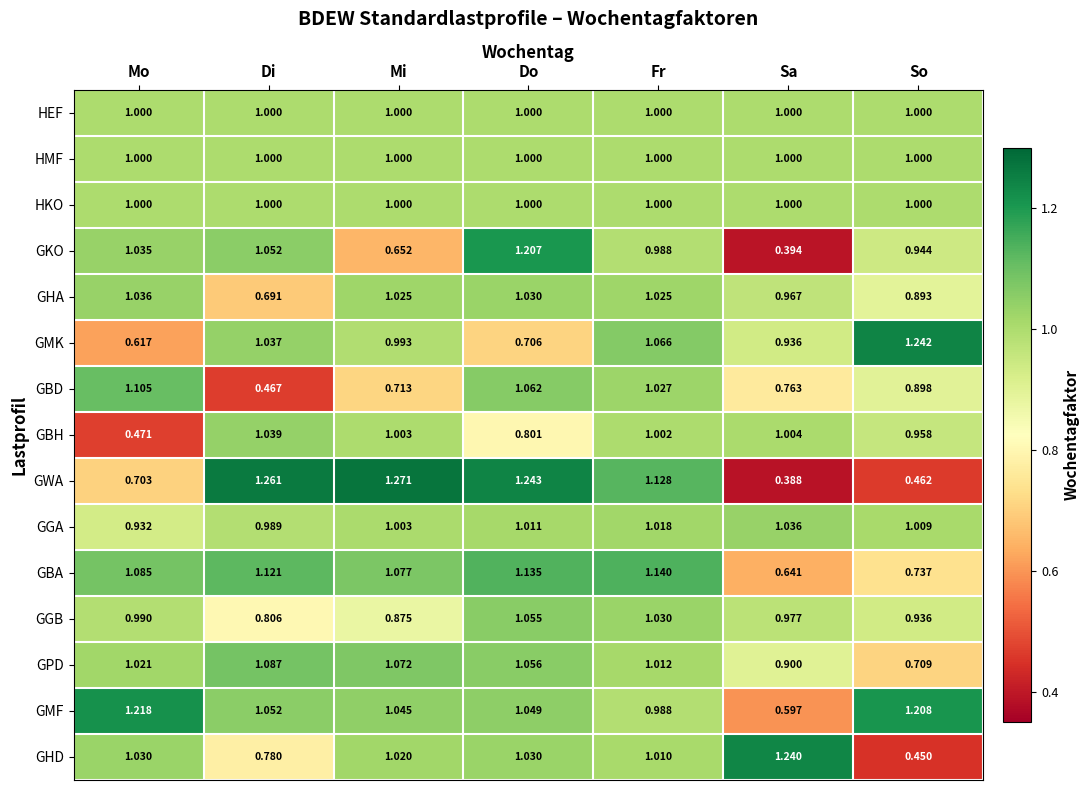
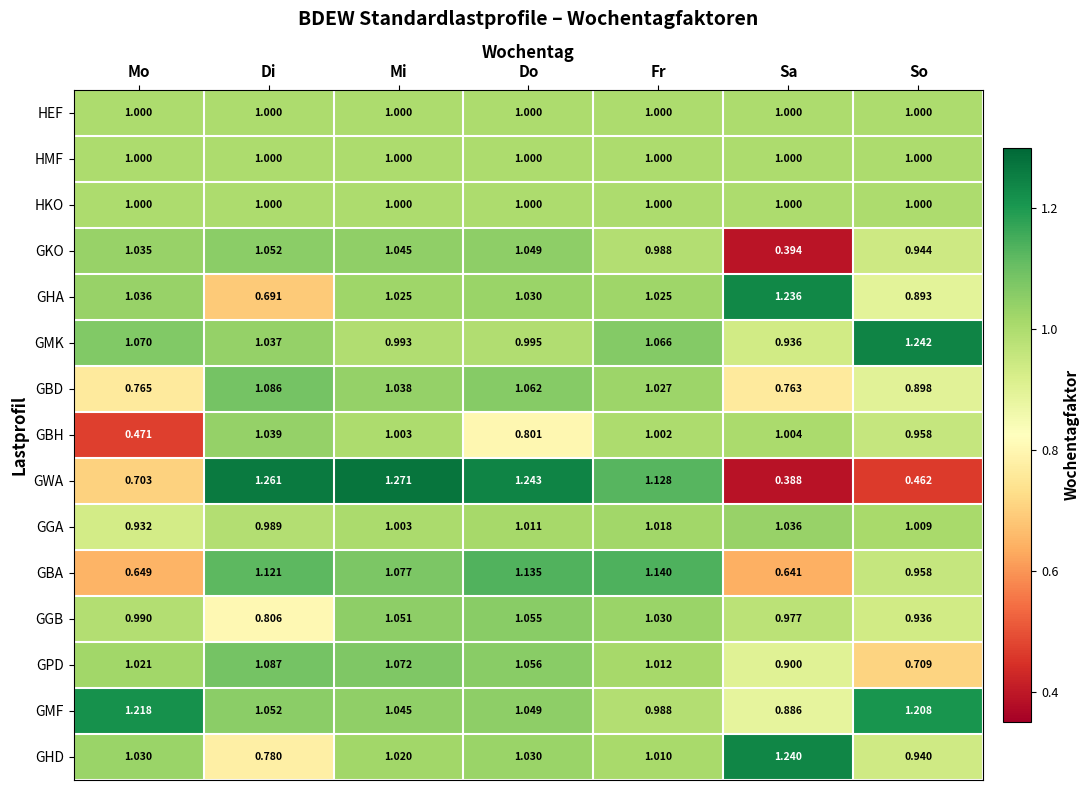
GKO, Mi: 0.652 -> 1.045
GKO, Do: 1.207 -> 1.049
GHA, Sa: 0.967 -> 1.236
GMK, Mo: 0.617 -> 1.070
GMK, Do: 0.706 -> 0.995
GBD, Mo: 1.105 -> 0.765
GBD, Di: 0.467 -> 1.086
GBD, Mi: 0.713 -> 1.038
GBA, Mo: 1.085 -> 0.649
GBA, So: 0.737 -> 0.958
GGB, Mi: 0.875 -> 1.051
GMF, Sa: 0.597 -> 0.886
GHD, So: 0.450 -> 0.940
